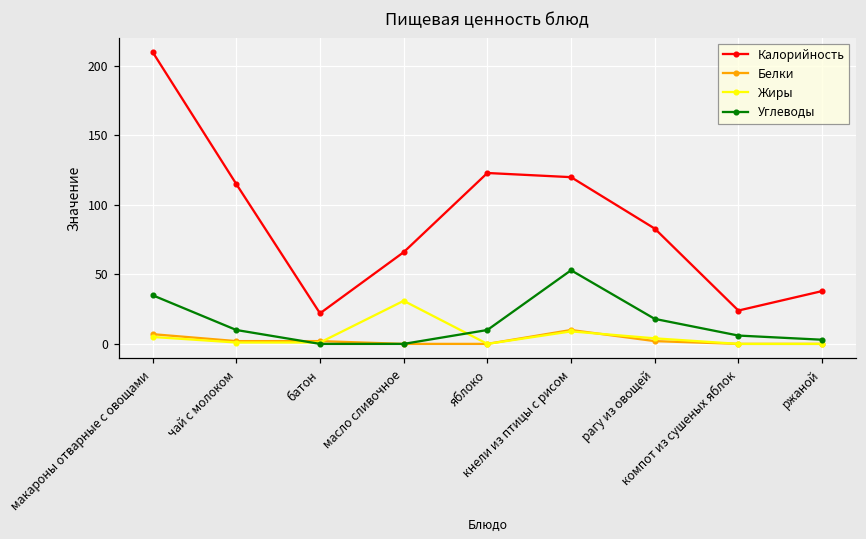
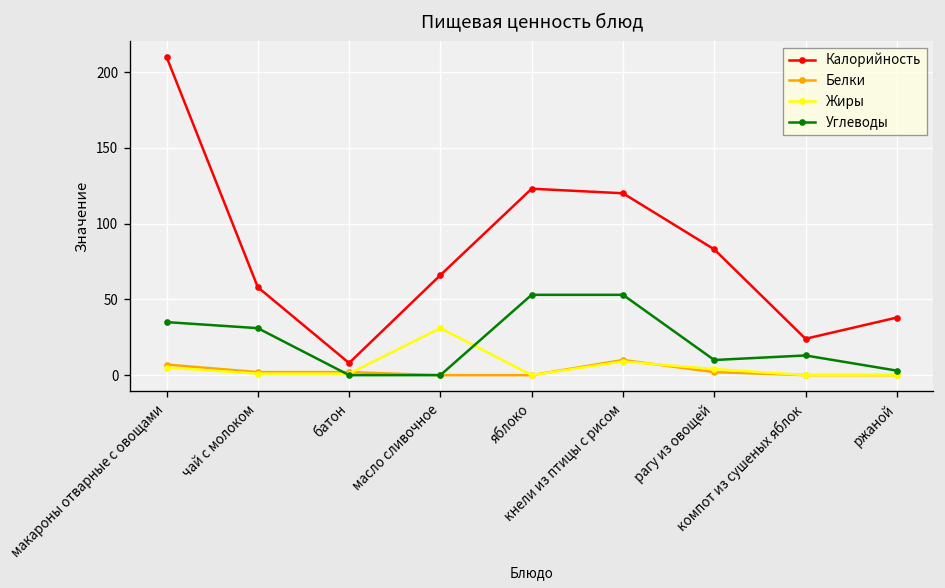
Калорийность, чай с молоком: 115 -> 58
Углеводы, чай с молоком: 10 -> 31
Калорийность, батон: 22 -> 8
Углеводы, яблоко: 10 -> 53
Углеводы, рагу из овощей: 18 -> 10
Углеводы, компот из сушеных яблок: 6 -> 13
